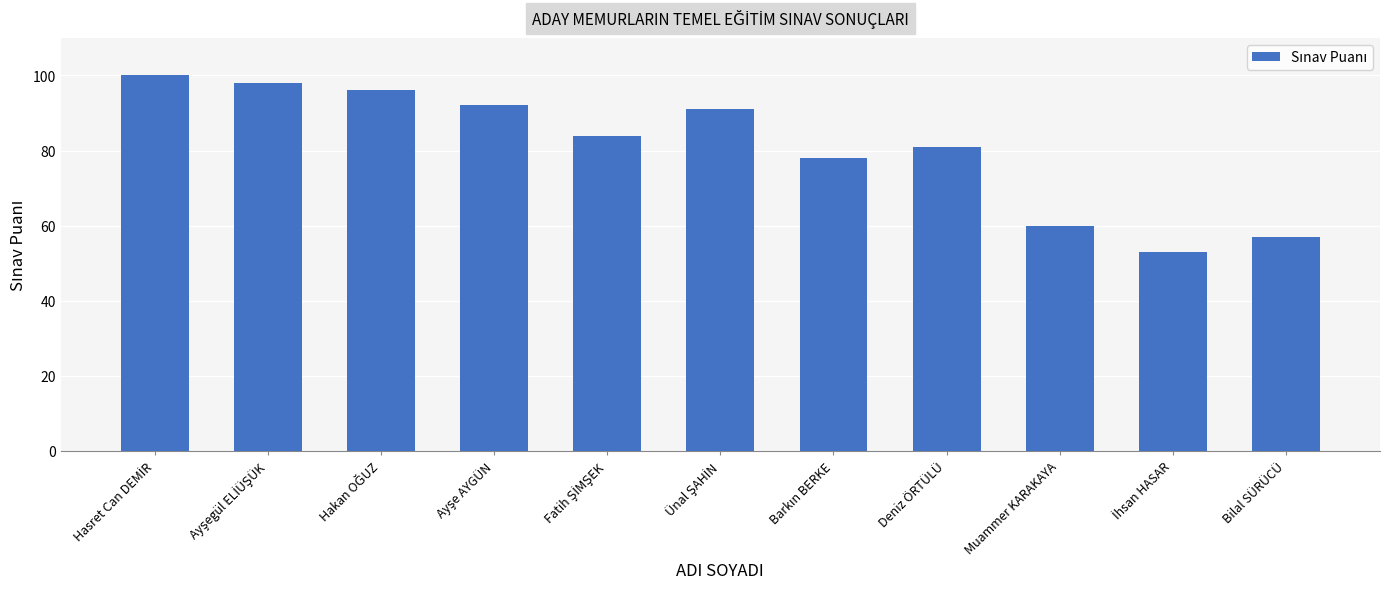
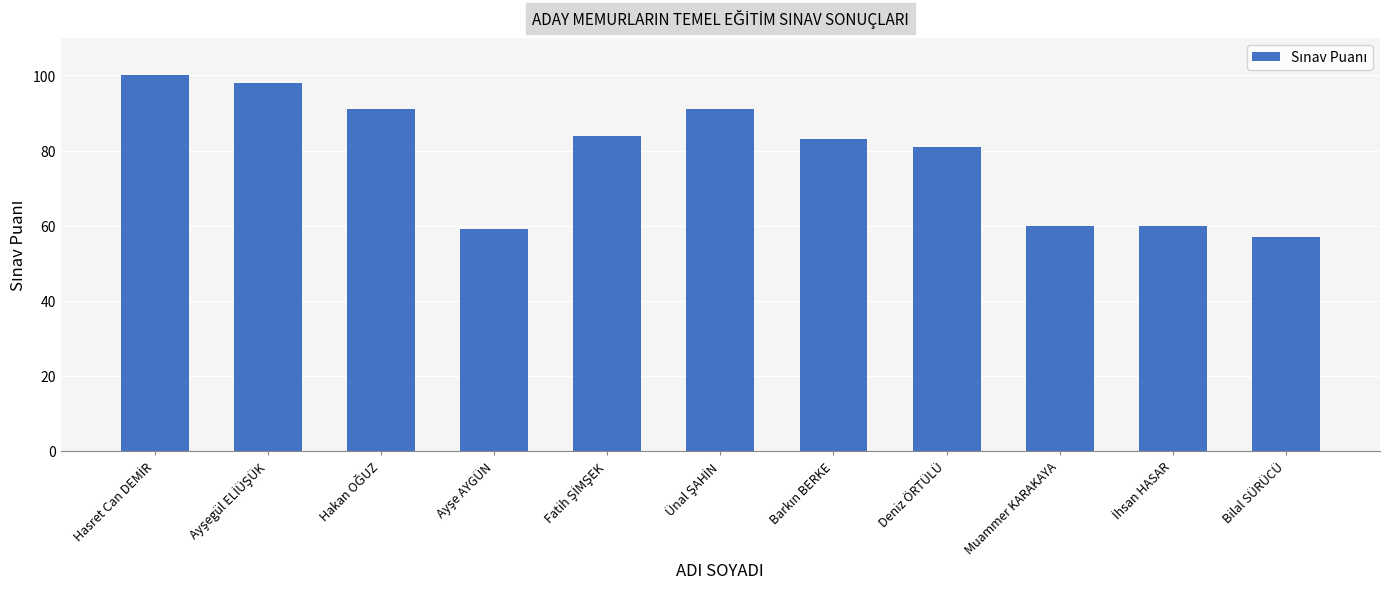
Hakan OĞUZ: 96 -> 91
Ayşe AYGÜN: 92 -> 59
Barkın BERKE: 78 -> 83
İhsan HASAR: 53 -> 60
